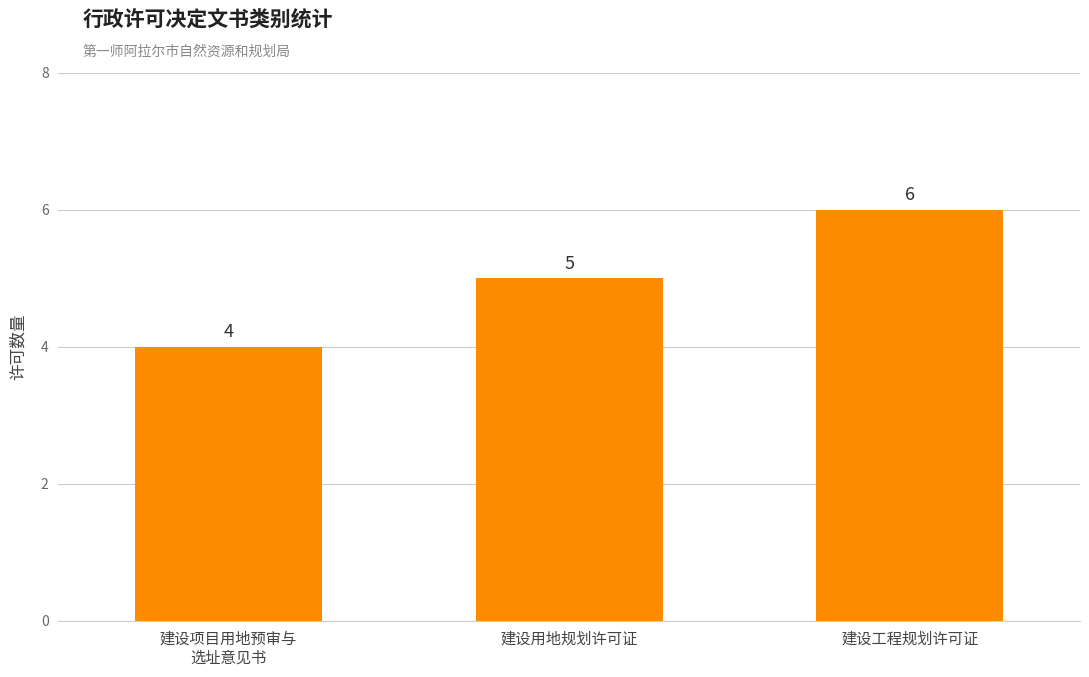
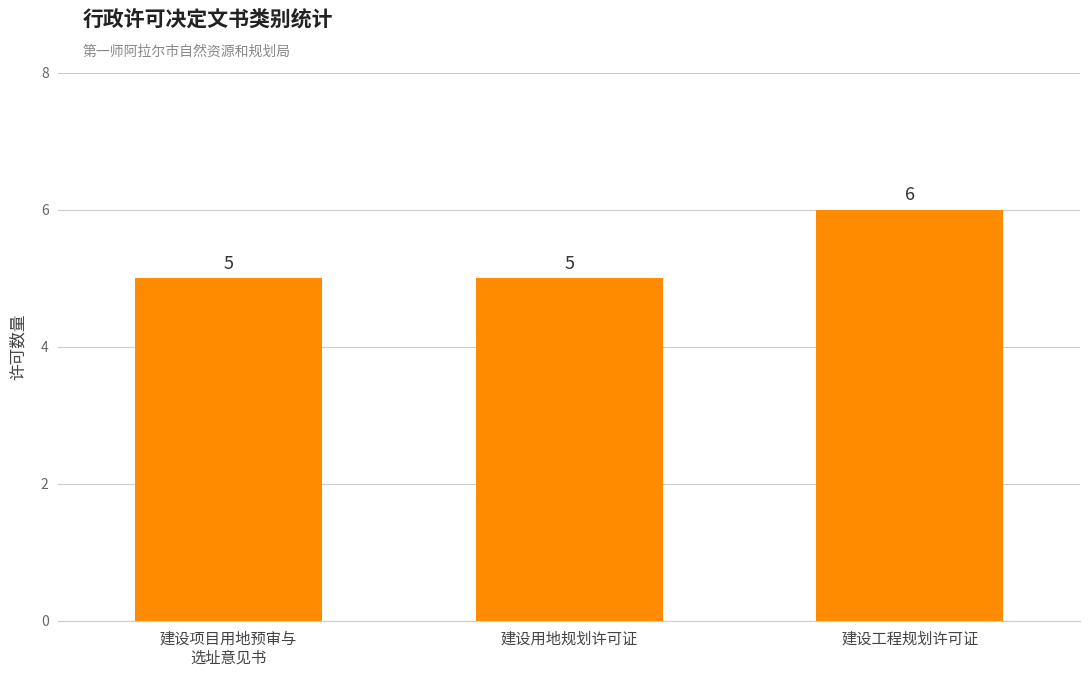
建设项目用地预审与 选址意见书: 4 -> 5
